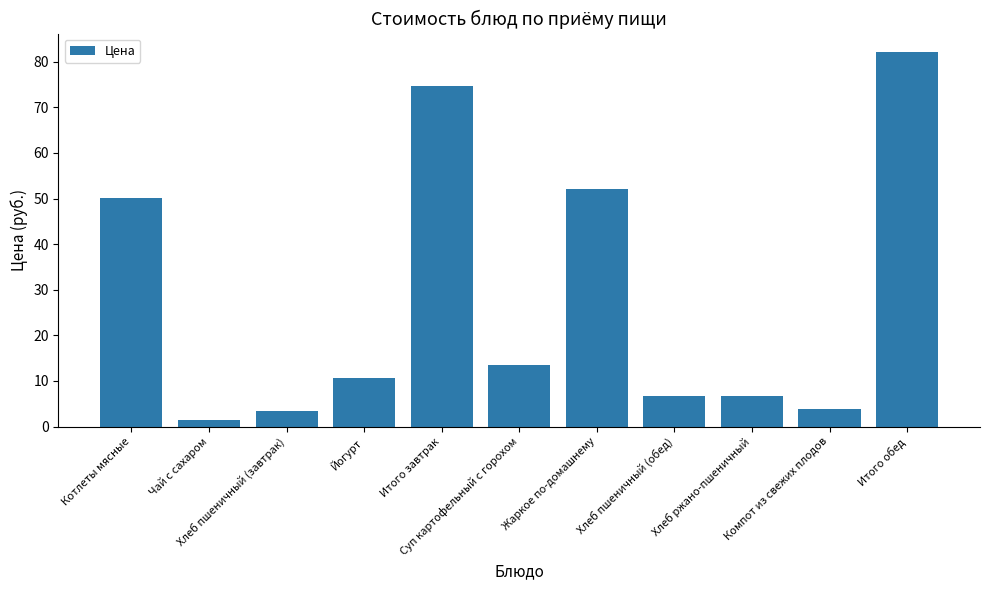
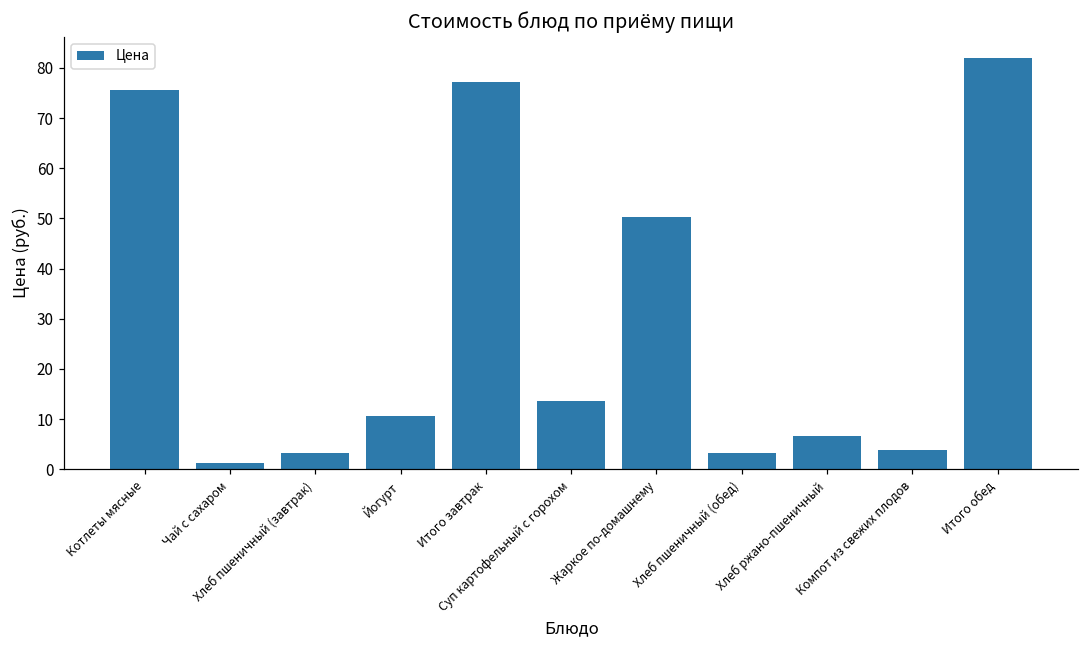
Котлеты мясные: 50 -> 76
Итого завтрак: 75 -> 77
Жаркое по-домашнему: 52 -> 50
Хлеб пшеничный (обед): 7 -> 3
